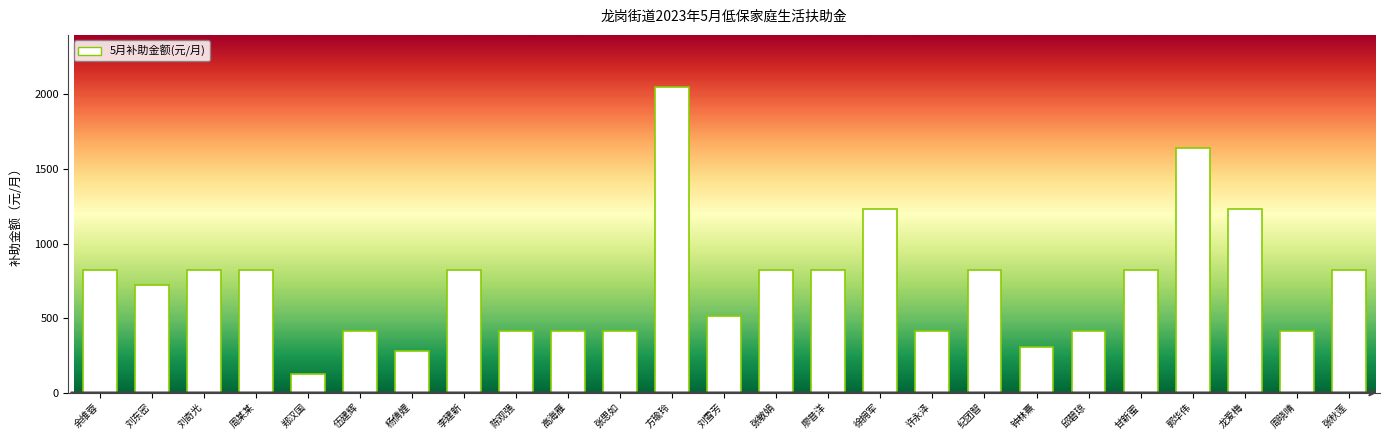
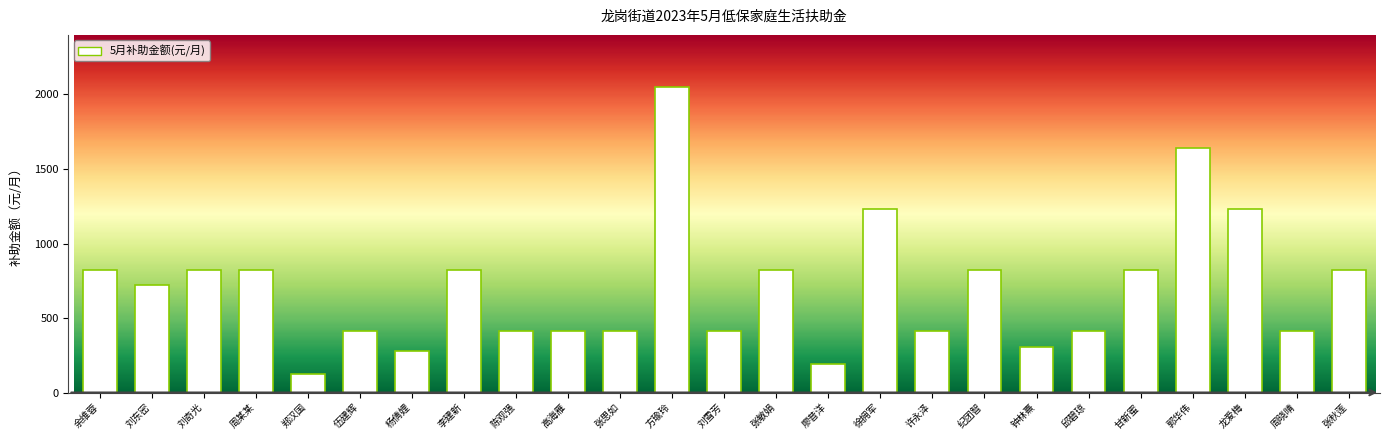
刘雪芳: 510 -> 410
廖昔洋: 820 -> 190
